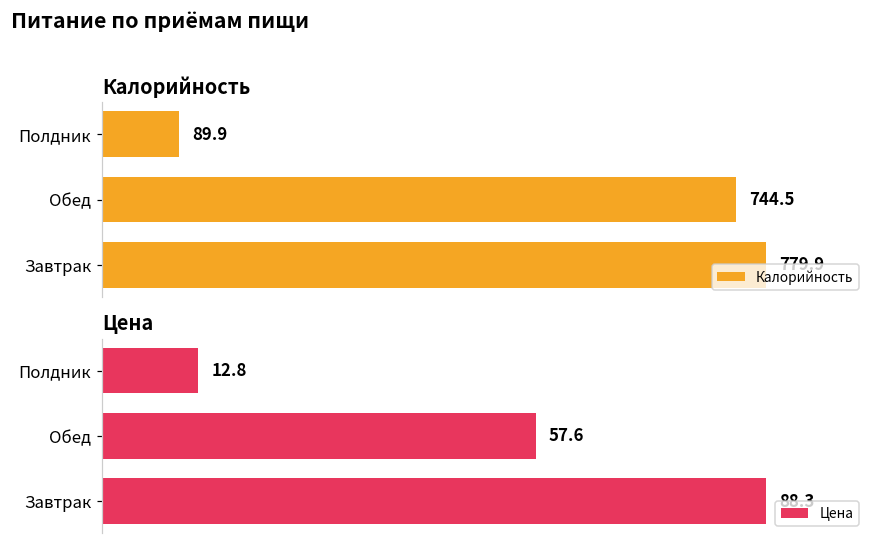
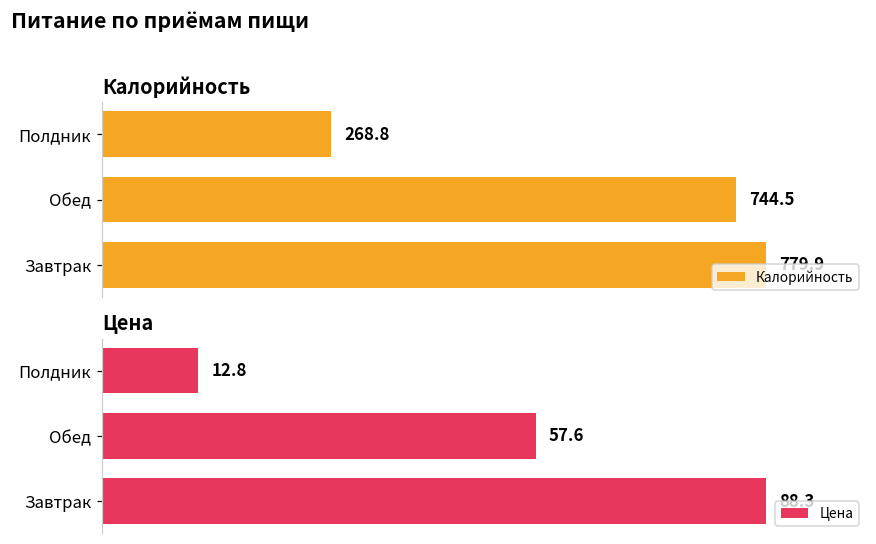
Калорийность, Полдник: 89.9 -> 268.8
